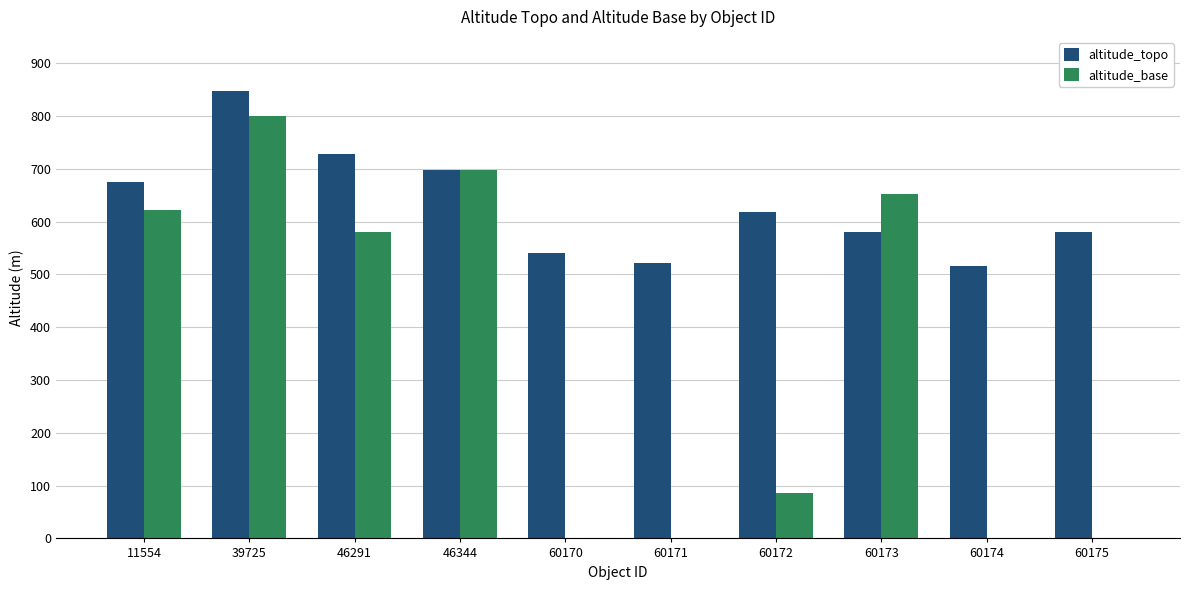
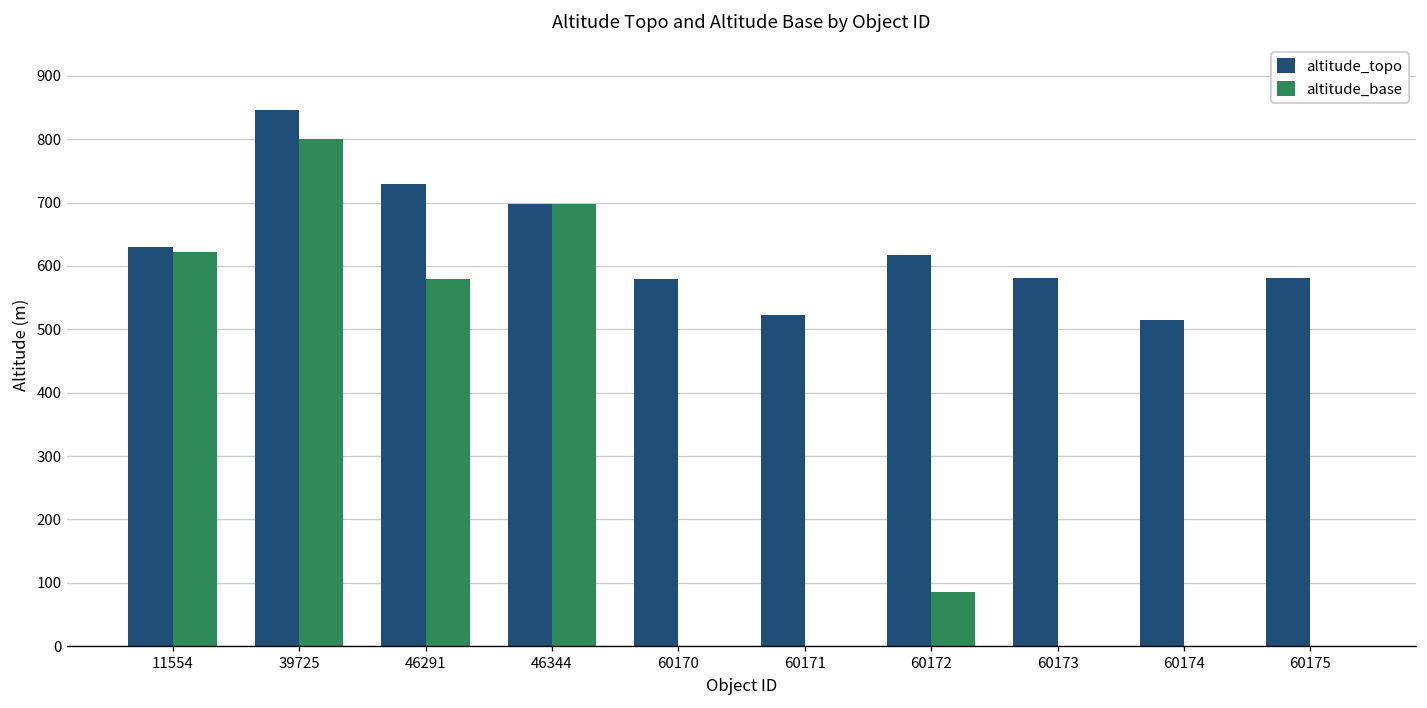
altitude_topo, 11554: 680 -> 630
altitude_topo, 60170: 540 -> 580
altitude_base, 60173: 650 -> 0
